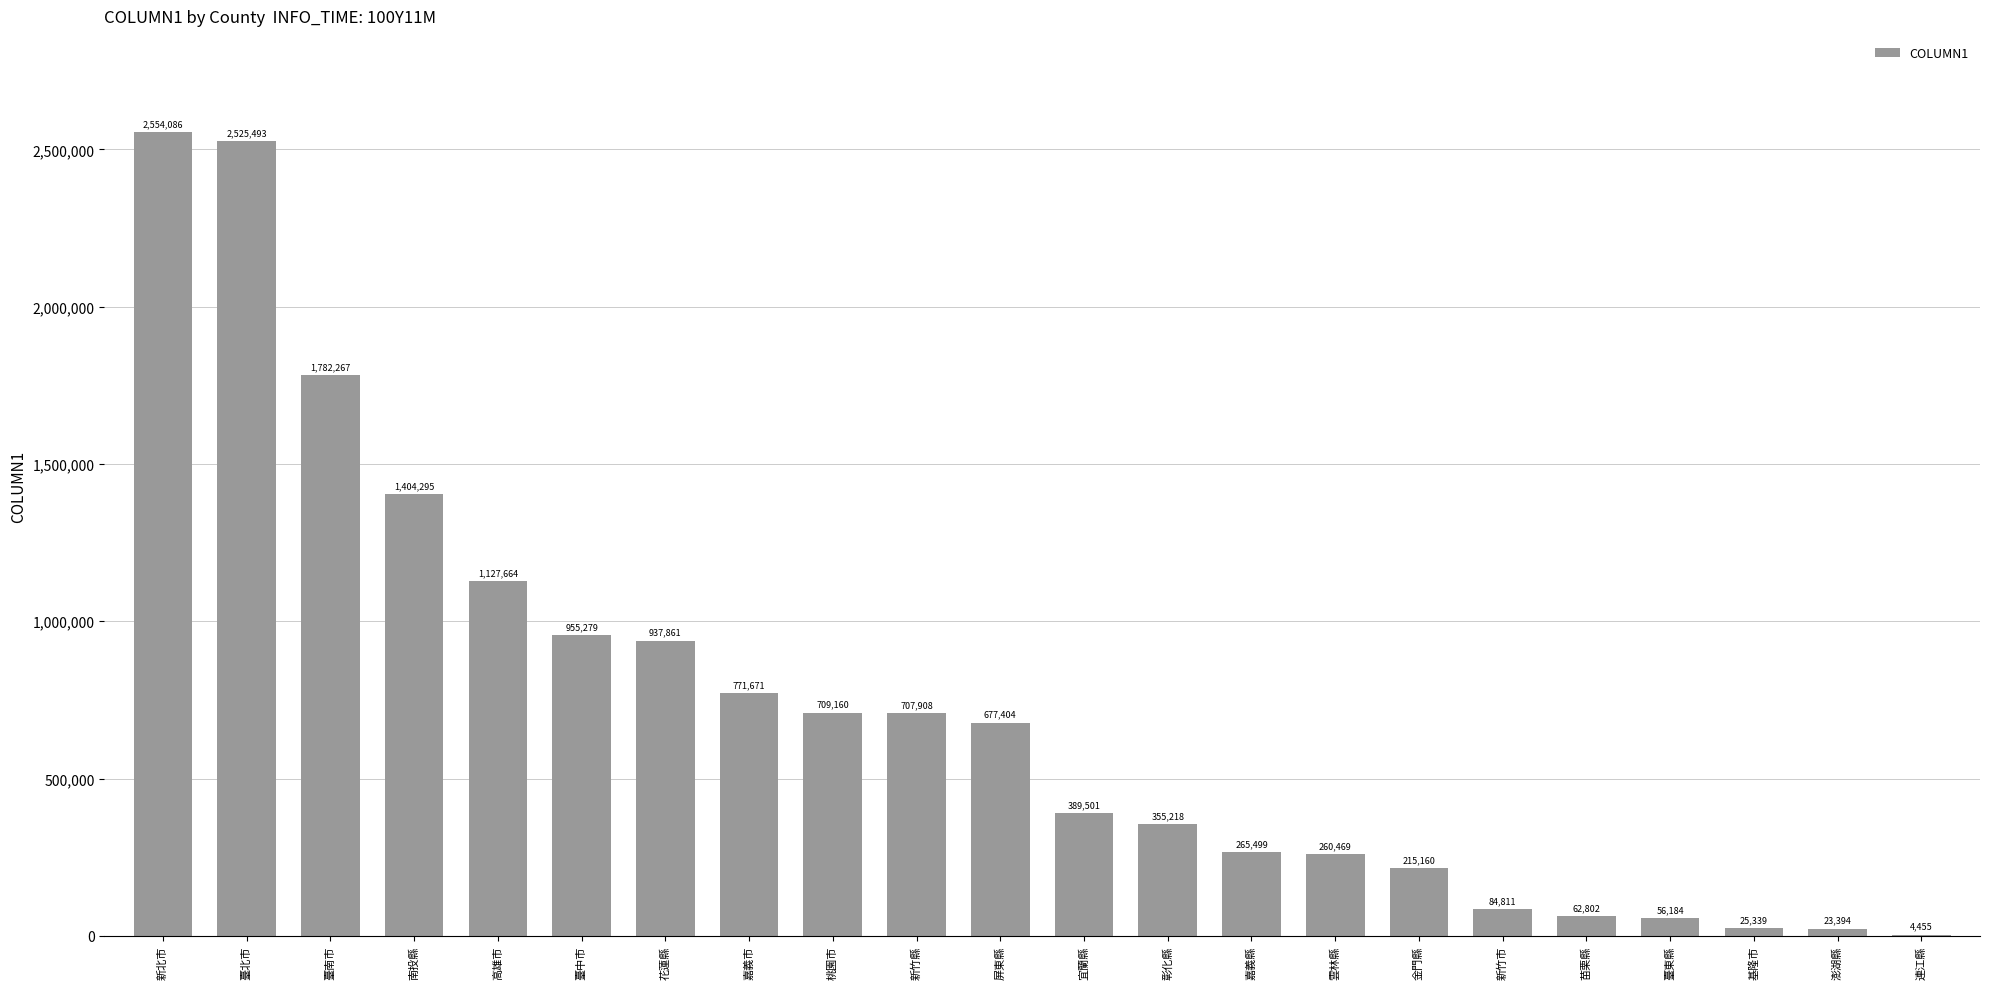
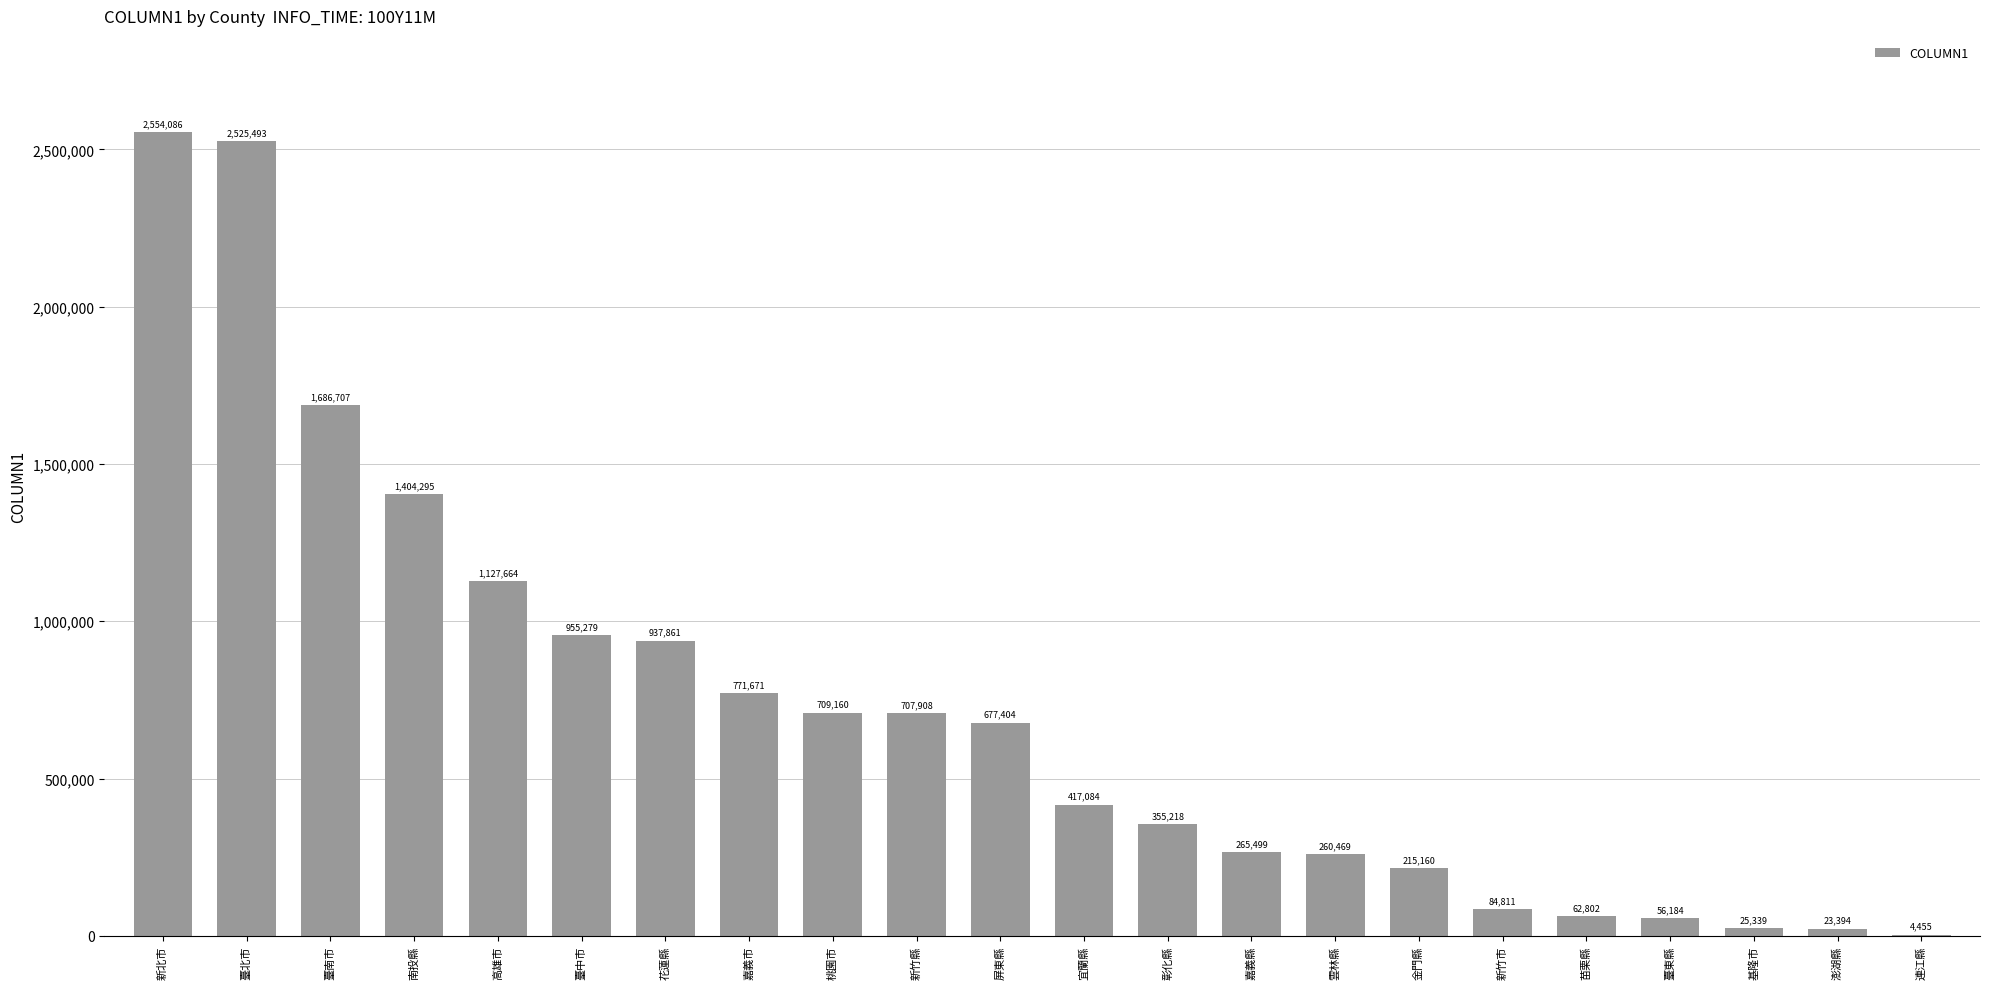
臺南市: 1,782,267 -> 1,686,707
宜蘭縣: 389,501 -> 417,084
